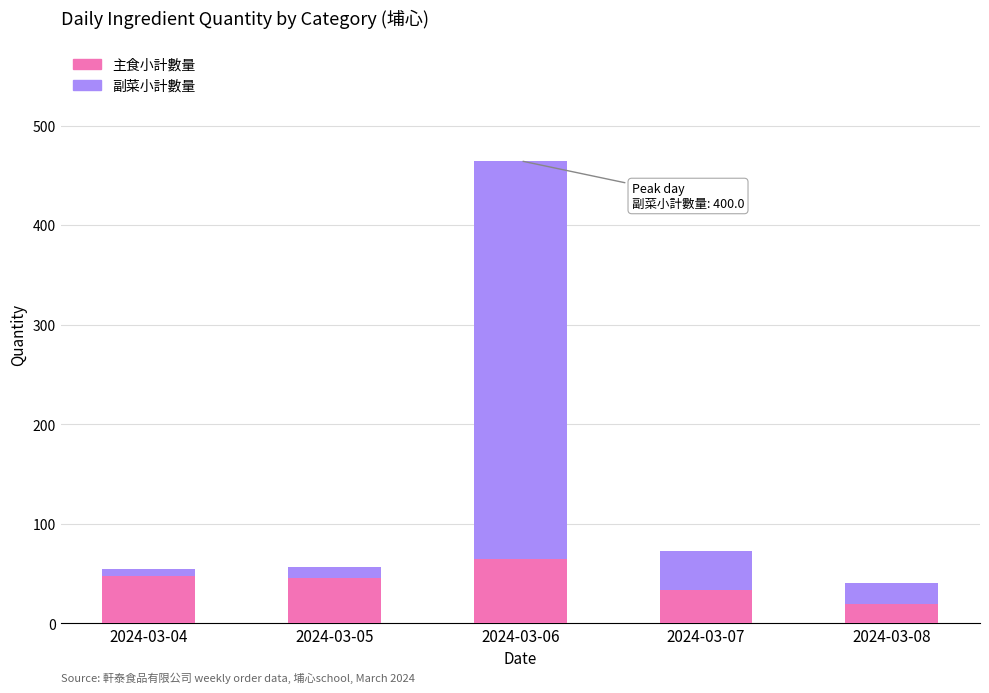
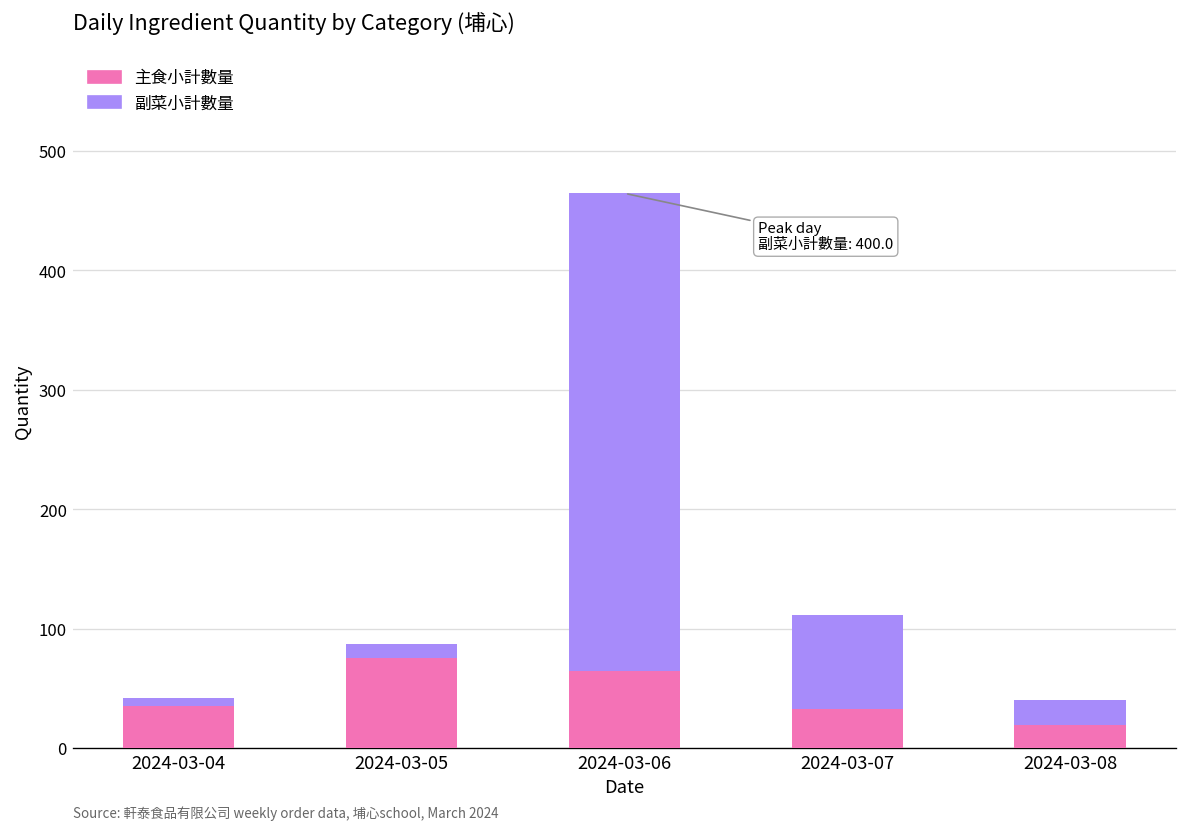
主食小計數量, 2024-03-04: 50 -> 40
主食小計數量, 2024-03-05: 50 -> 80
副菜小計數量, 2024-03-07: 40 -> 80
